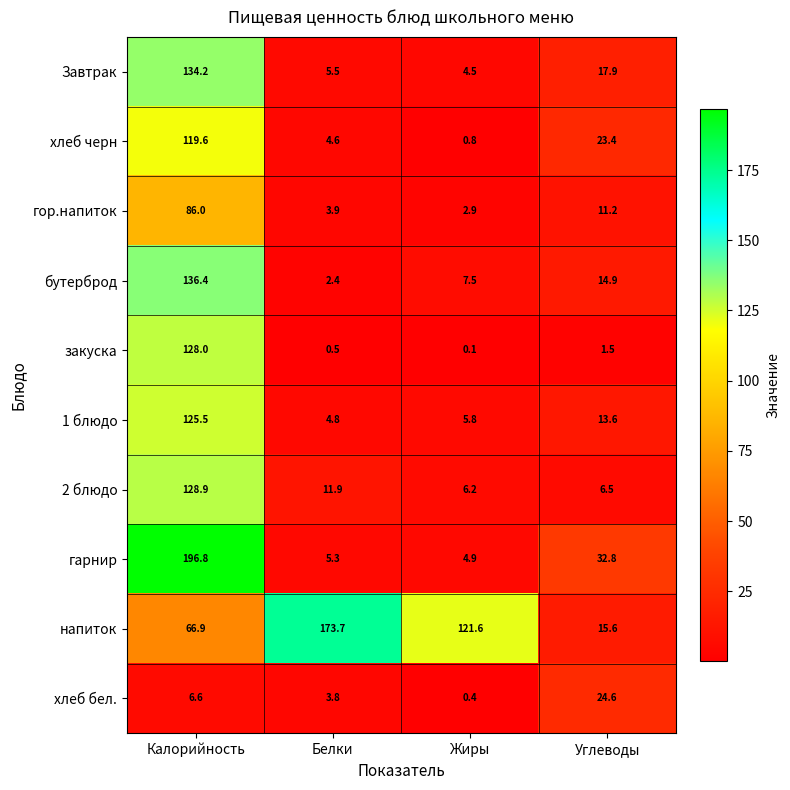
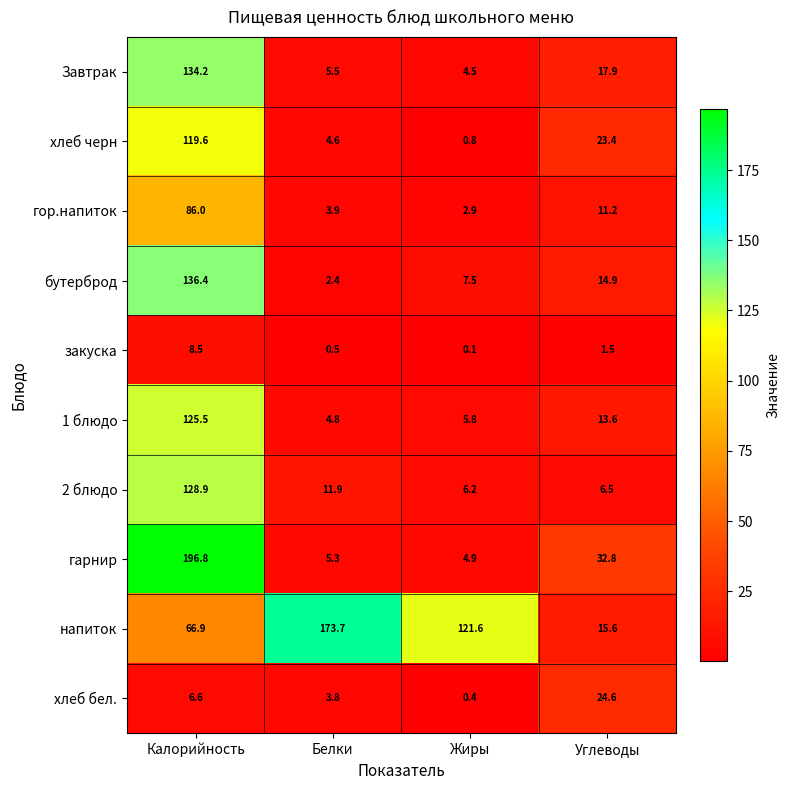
закуска, Калорийность: 128.0 -> 8.5
